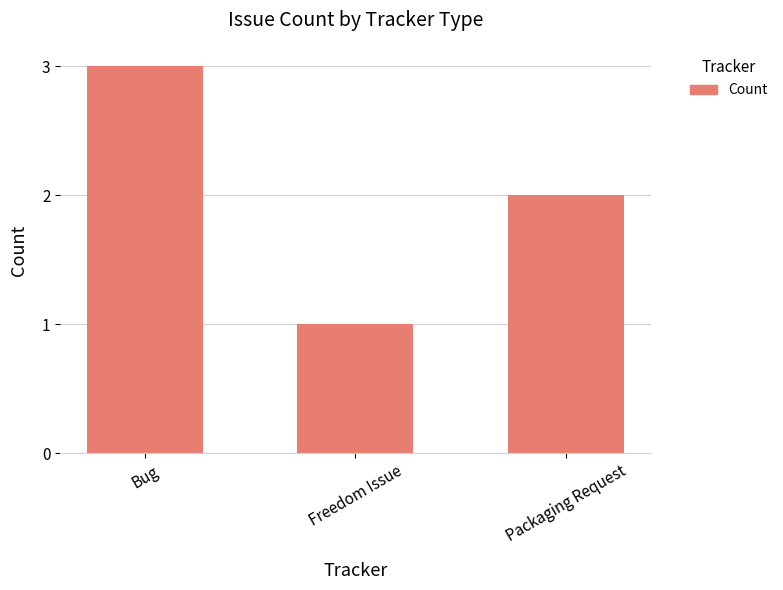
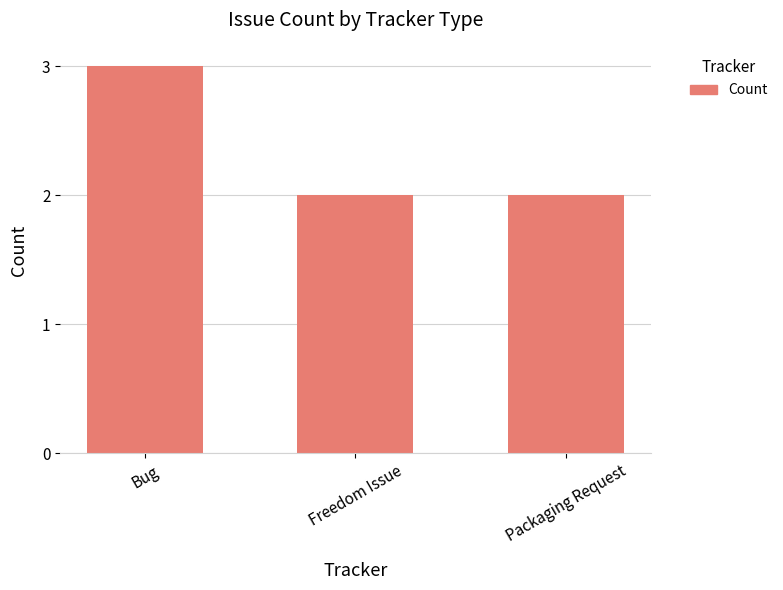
Freedom Issue: 1 -> 2
